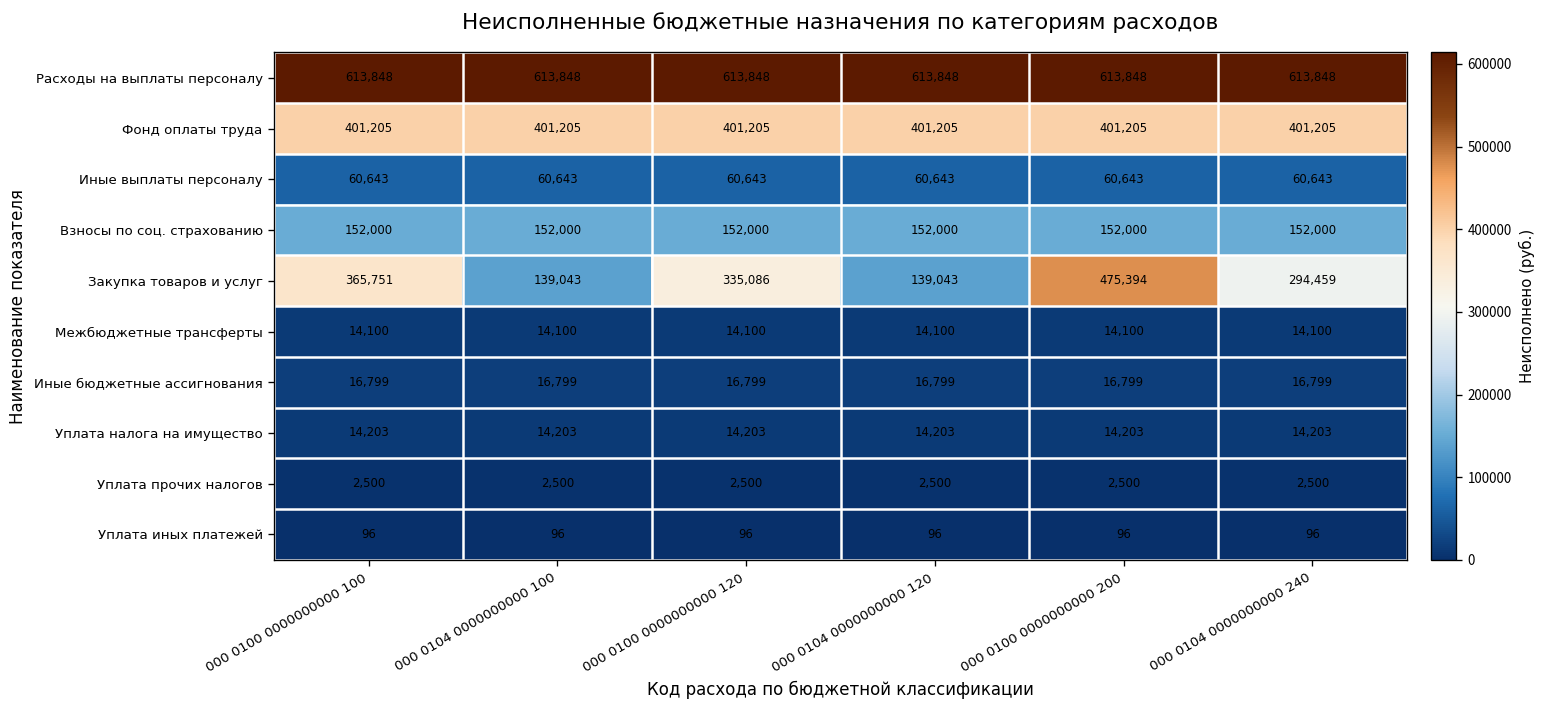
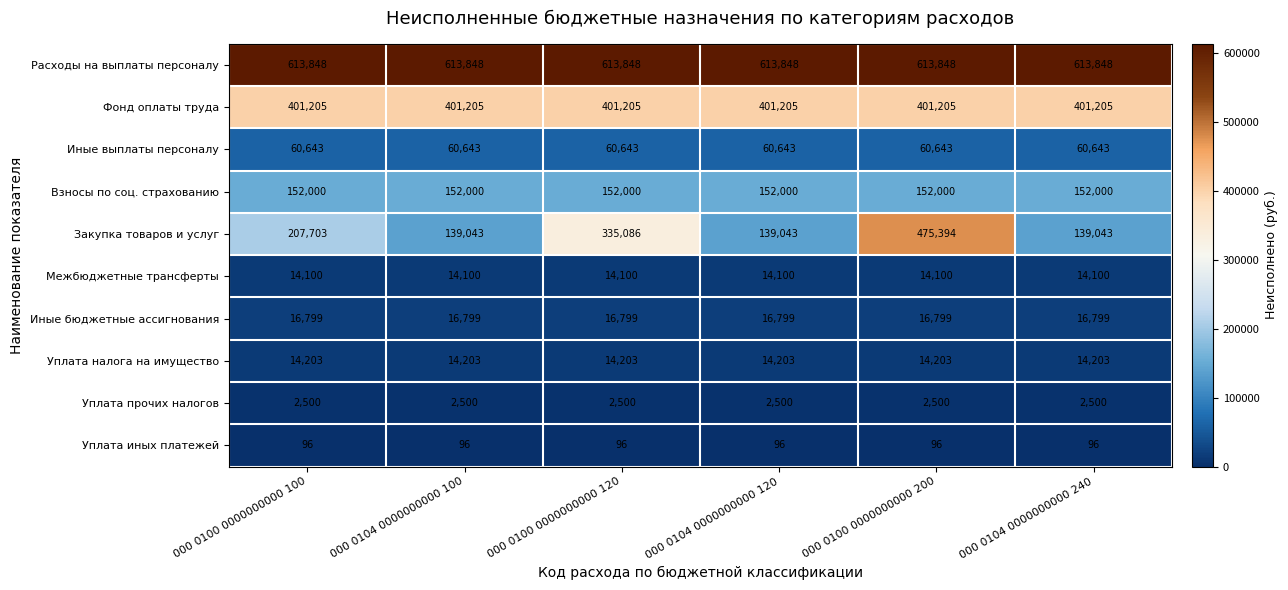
Закупка товаров и услуг, 000 0100 0000000000 100: 365,751 -> 207,703
Закупка товаров и услуг, 000 0104 0000000000 240: 294,459 -> 139,043
